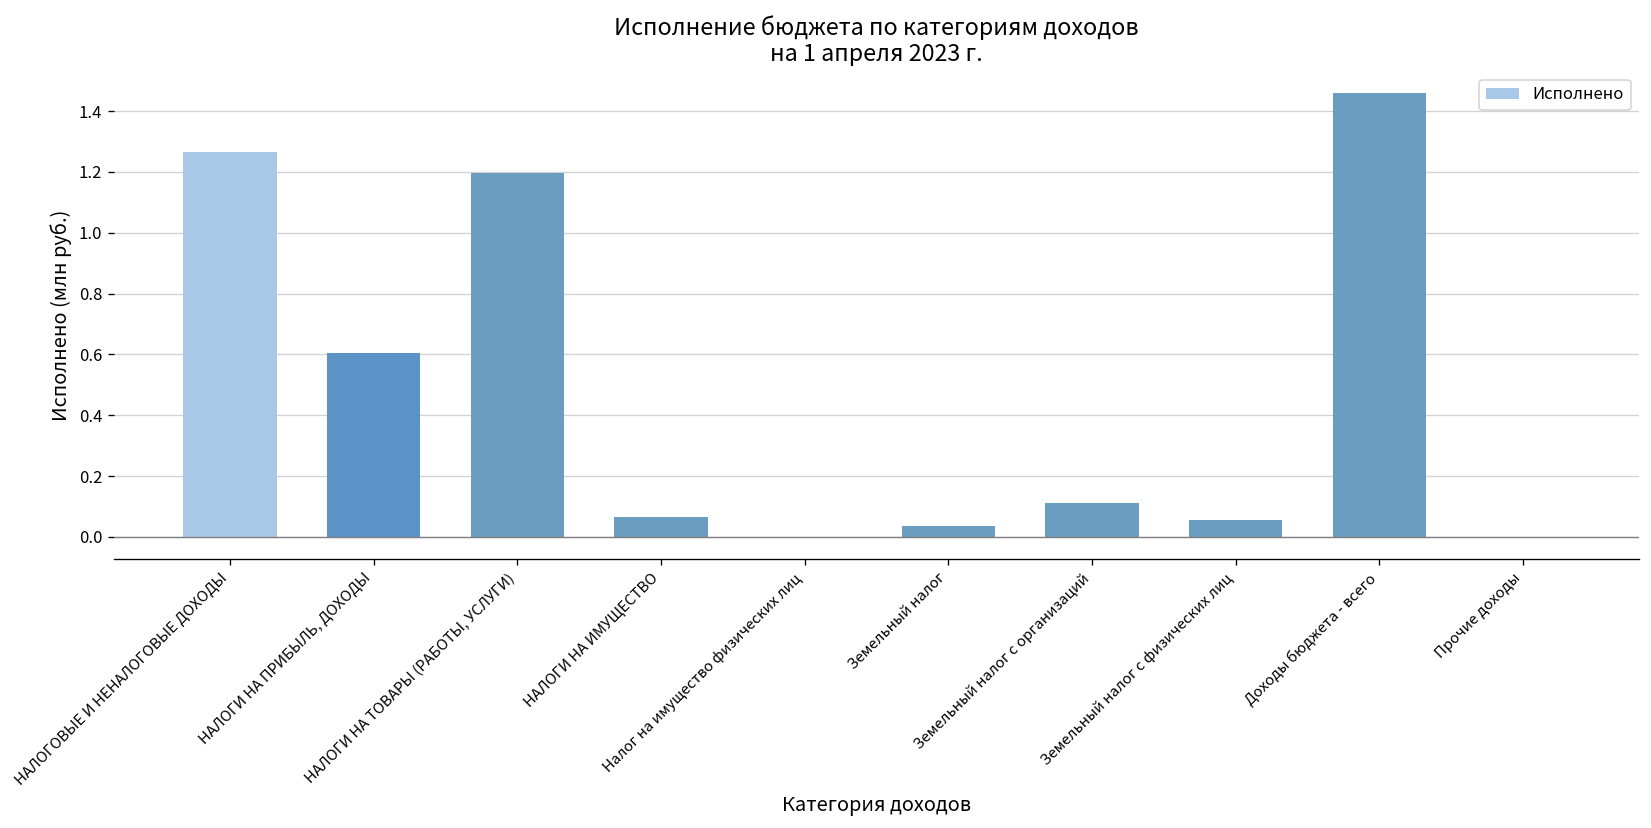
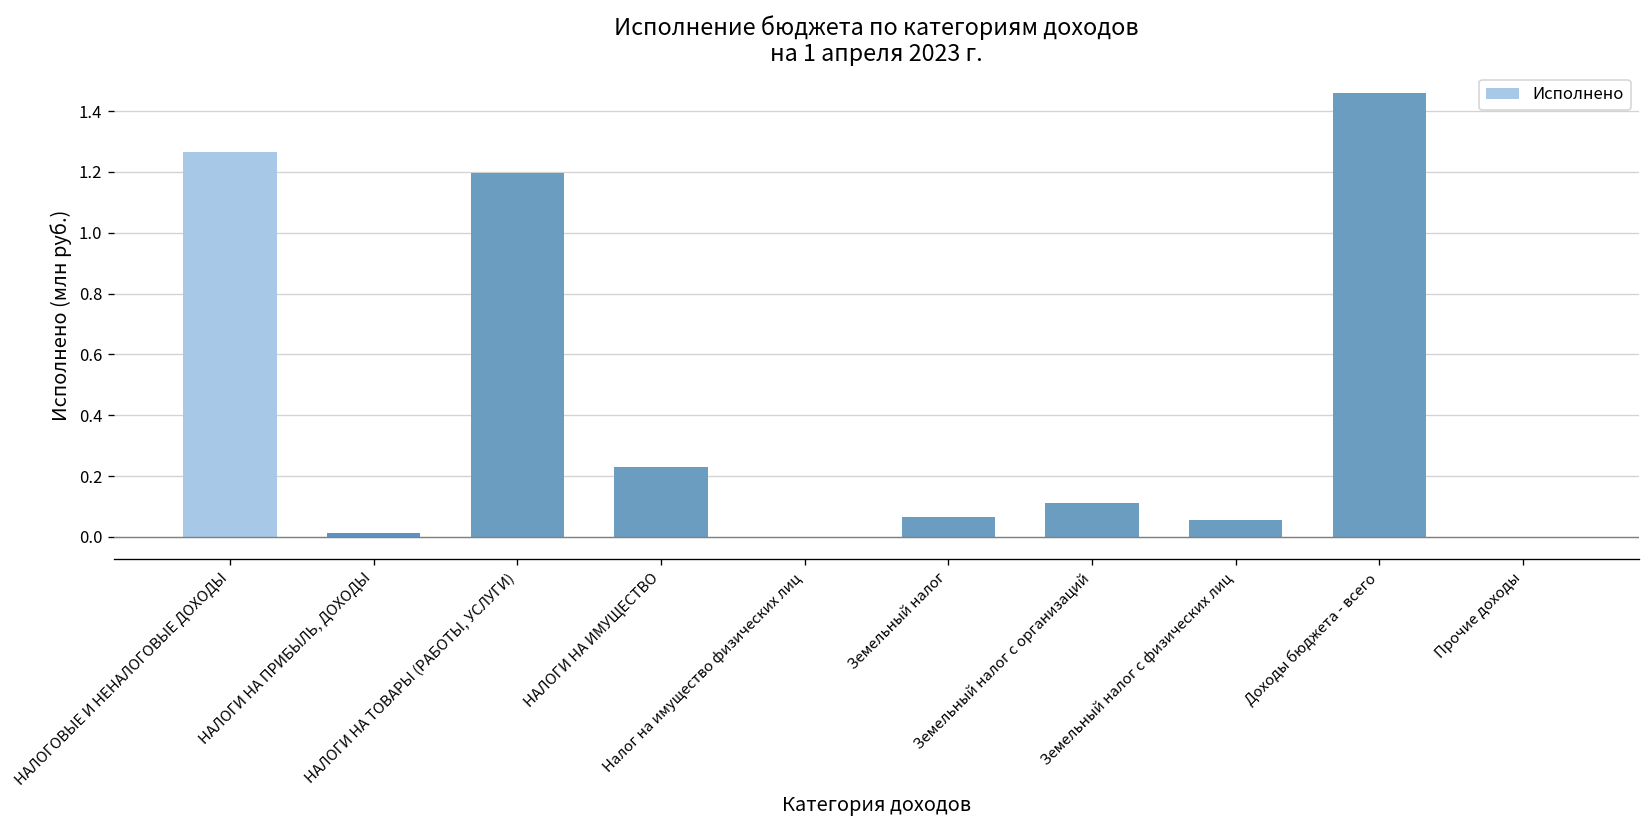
НАЛОГИ НА ПРИБЫЛЬ, ДОХОДЫ: 0.60 -> 0.01
НАЛОГИ НА ИМУЩЕСТВО: 0.07 -> 0.23
Земельный налог: 0.03 -> 0.07
